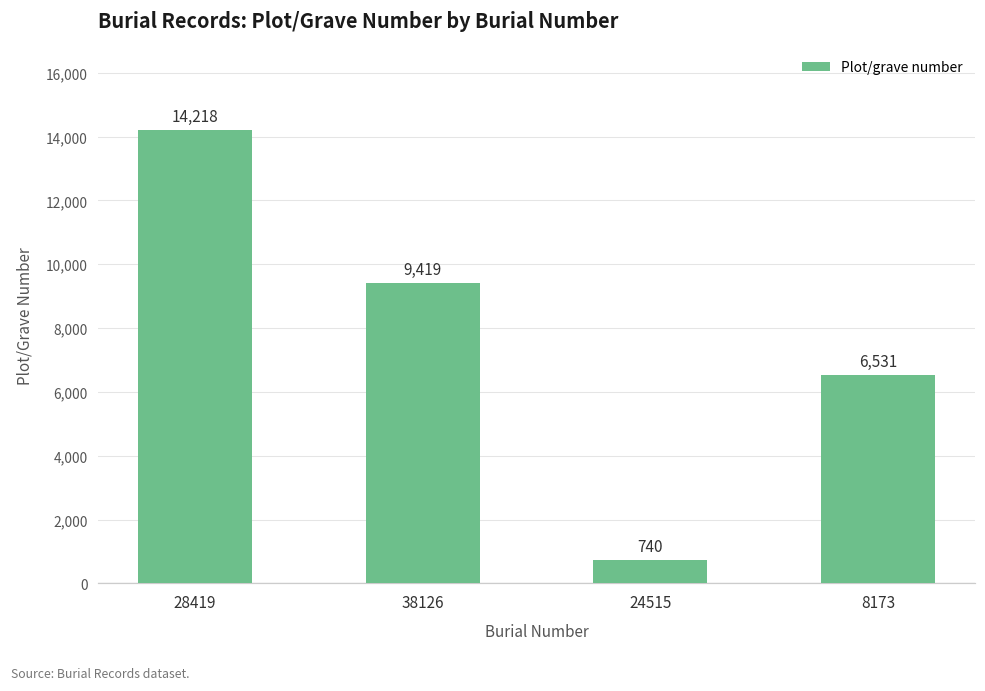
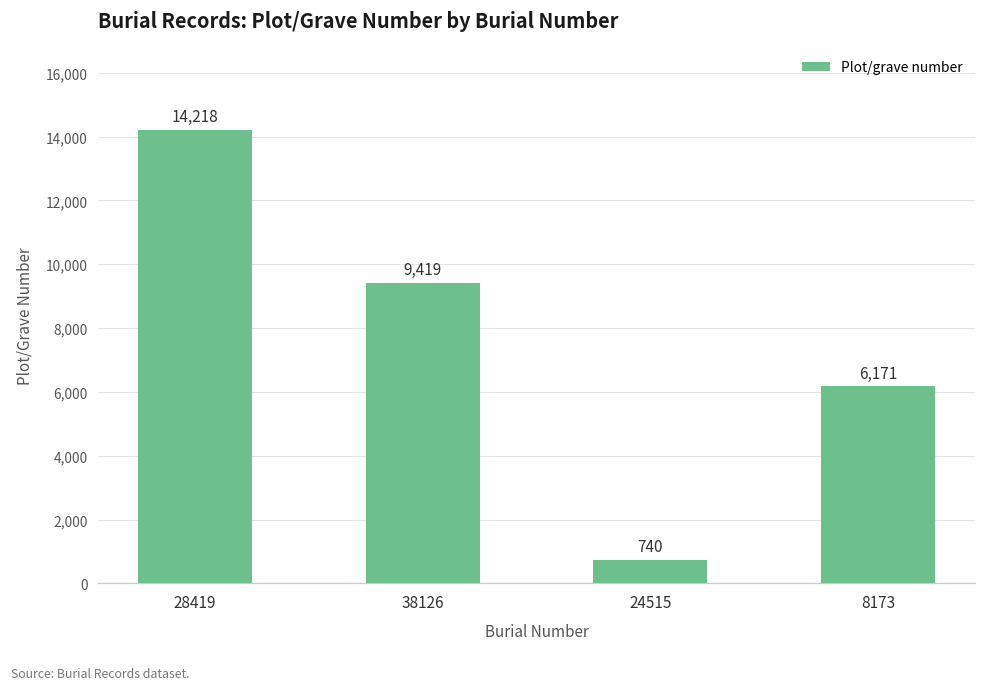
8173: 6,531 -> 6,171
